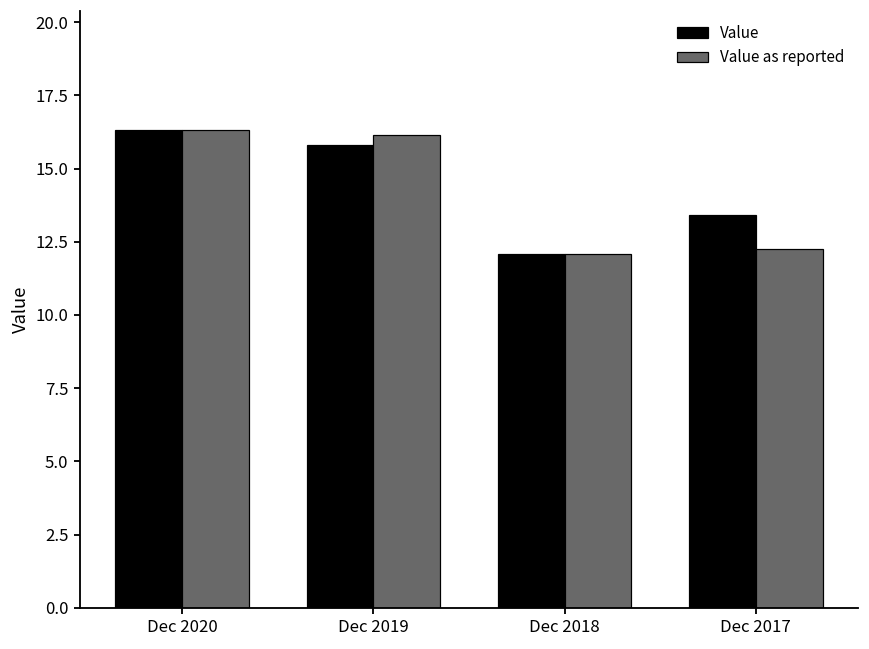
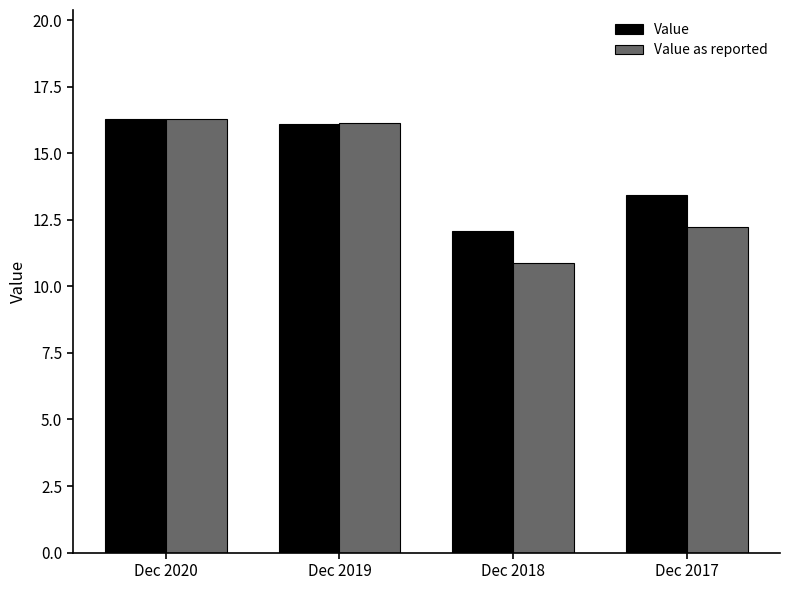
Value, Dec 2019: 15.8 -> 16.1
Value as reported, Dec 2018: 12.1 -> 10.9
